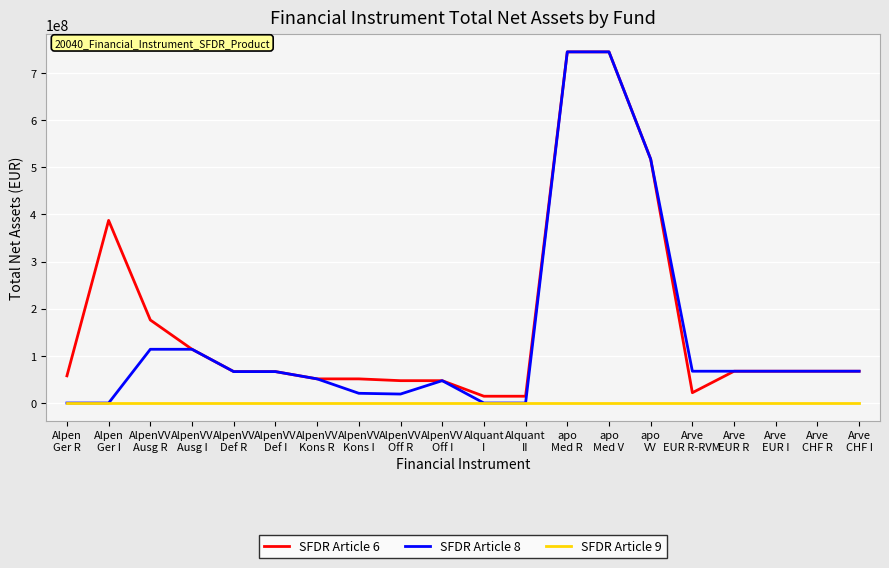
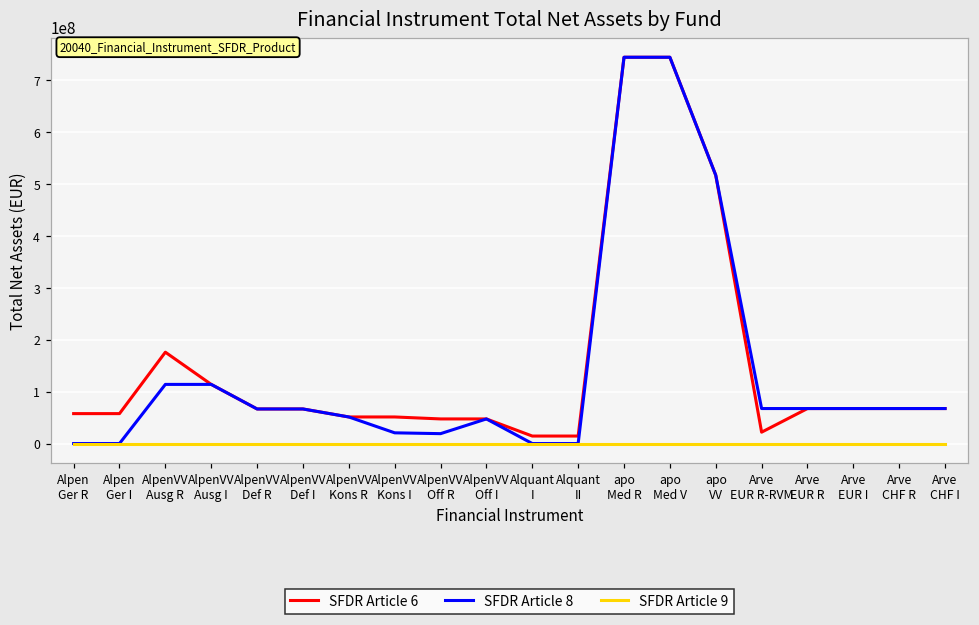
SFDR Article 6, Alpen Ger I: 390000000 -> 60000000
